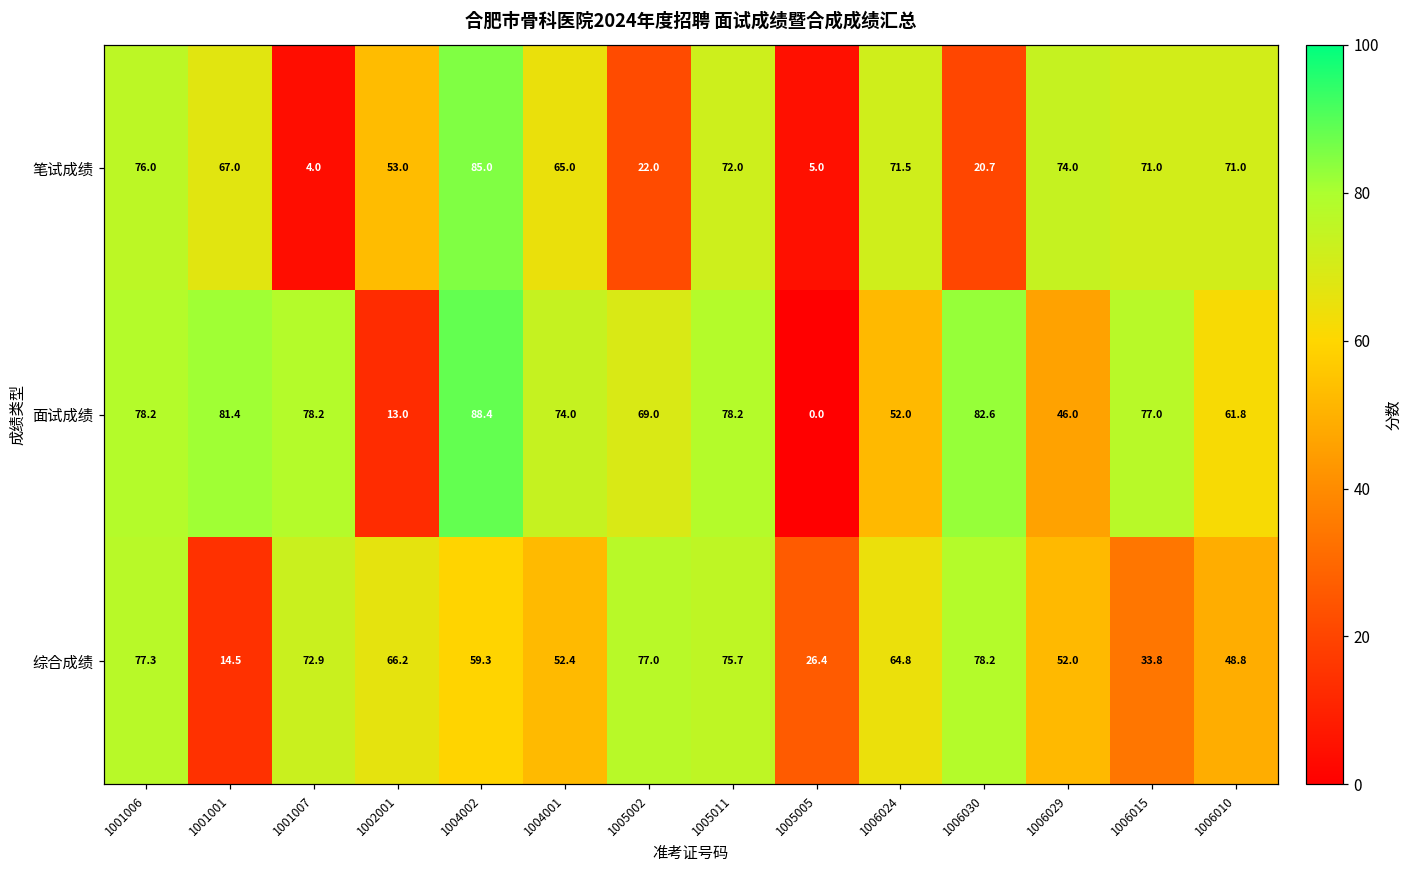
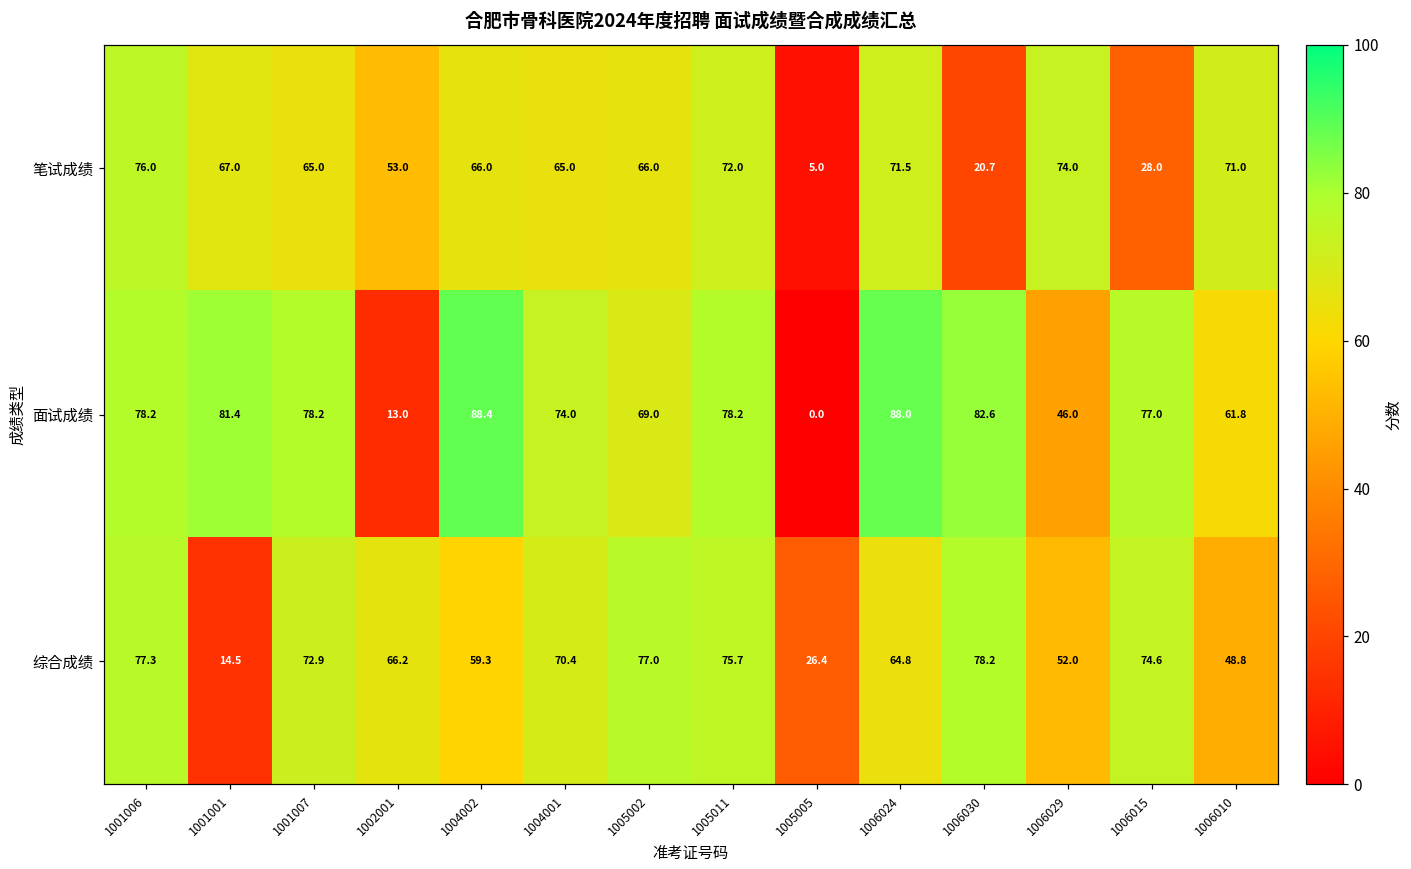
笔试成绩, 1001007: 4.0 -> 65.0
笔试成绩, 1004002: 85.0 -> 66.0
笔试成绩, 1005002: 22.0 -> 66.0
笔试成绩, 1006015: 71.0 -> 28.0
面试成绩, 1006024: 52.0 -> 88.0
综合成绩, 1004001: 52.4 -> 70.4
综合成绩, 1006015: 33.8 -> 74.6
